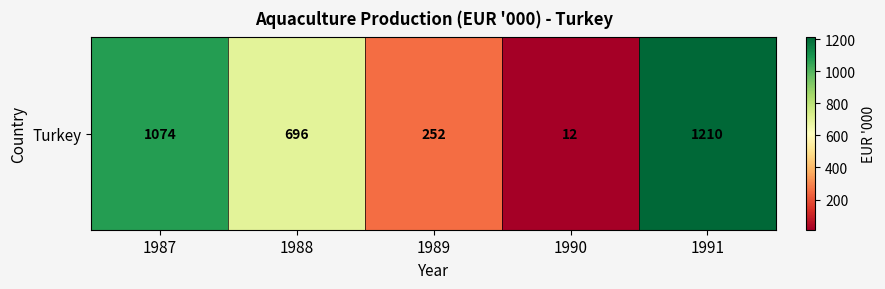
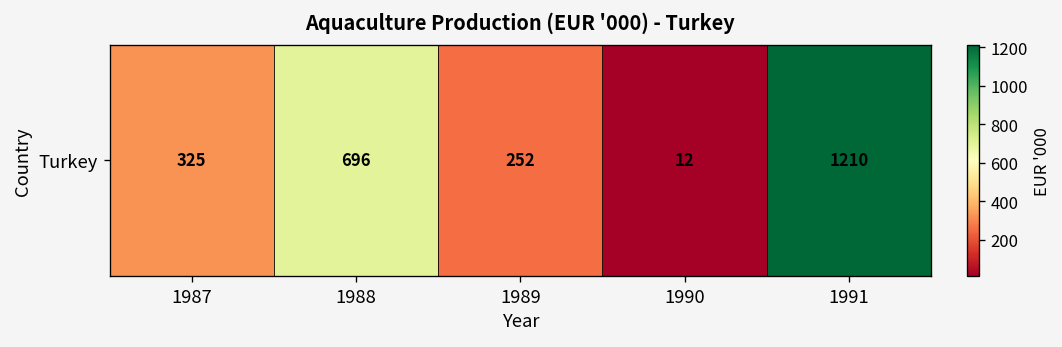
Turkey, 1987: 1074 -> 325
